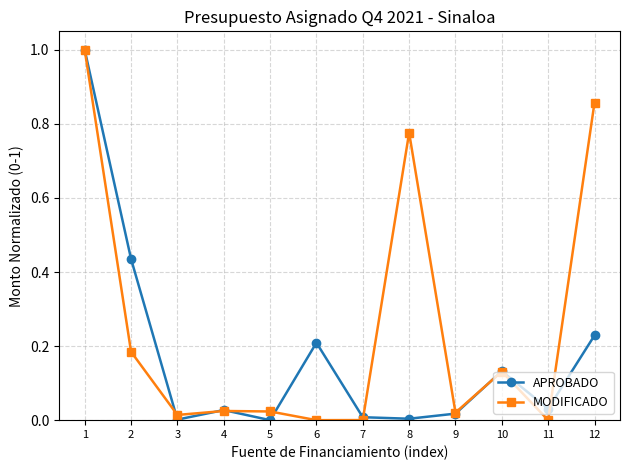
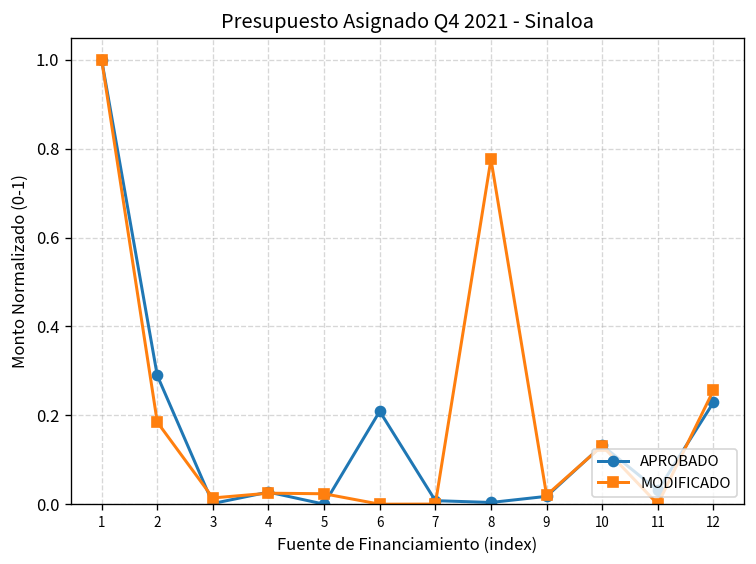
APROBADO, 2: 0.44 -> 0.29
MODIFICADO, 12: 0.86 -> 0.26
